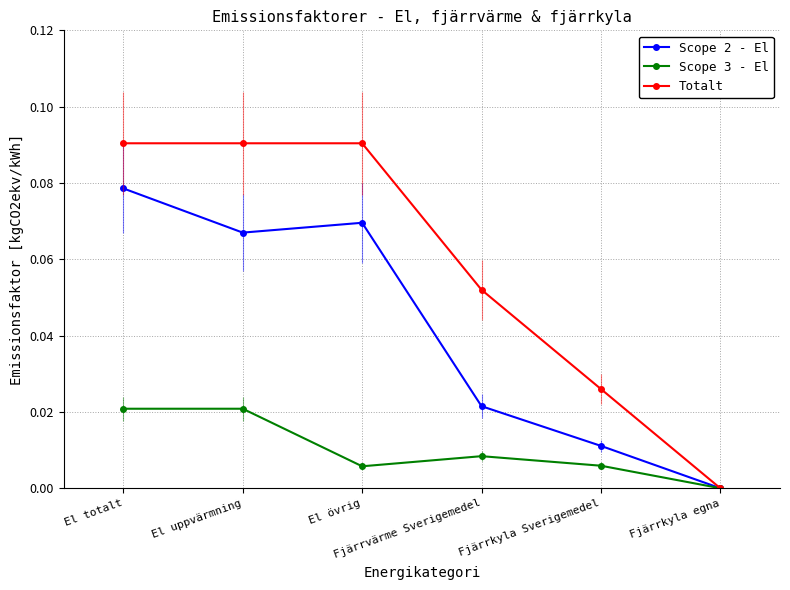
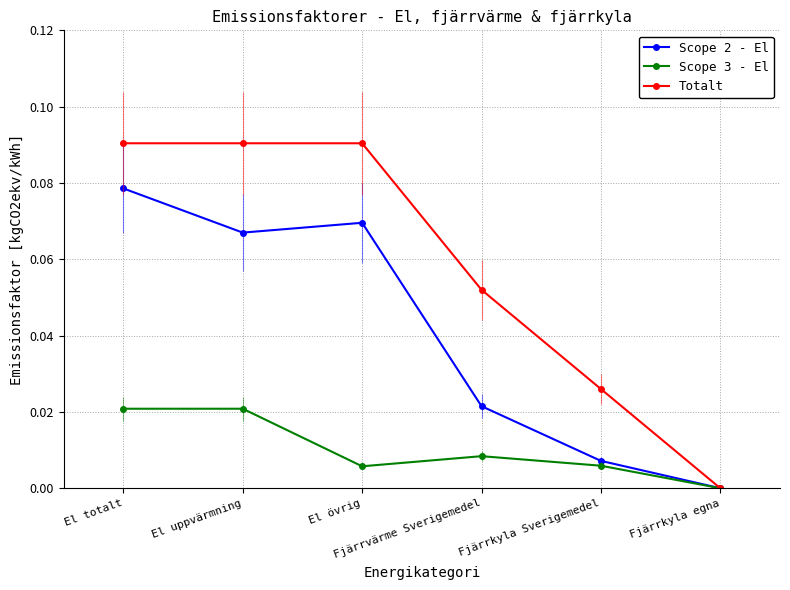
Scope 2 - El, Fjärrkyla Sverigemedel: 0.011 -> 0.007
